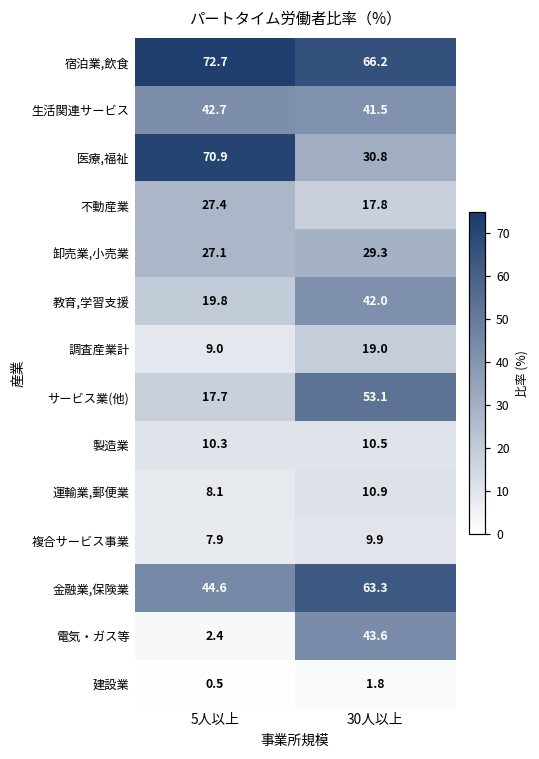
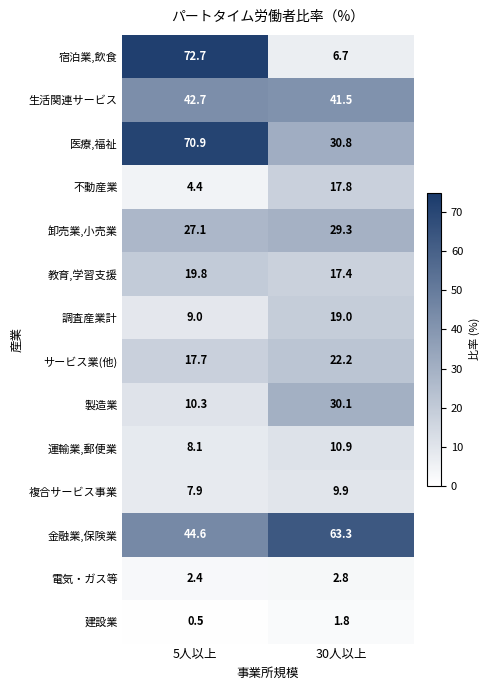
宿泊業,飲食, 30人以上: 66.2 -> 6.7
不動産業, 5人以上: 27.4 -> 4.4
教育,学習支援, 30人以上: 42.0 -> 17.4
サービス業(他), 30人以上: 53.1 -> 22.2
製造業, 30人以上: 10.5 -> 30.1
電気・ガス等, 30人以上: 43.6 -> 2.8
